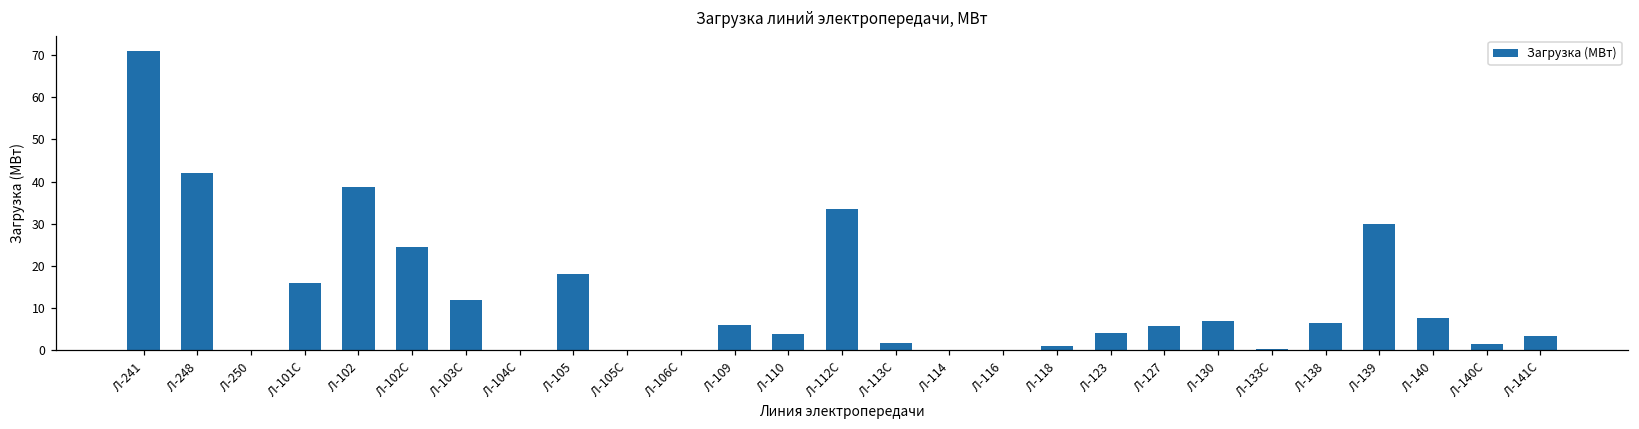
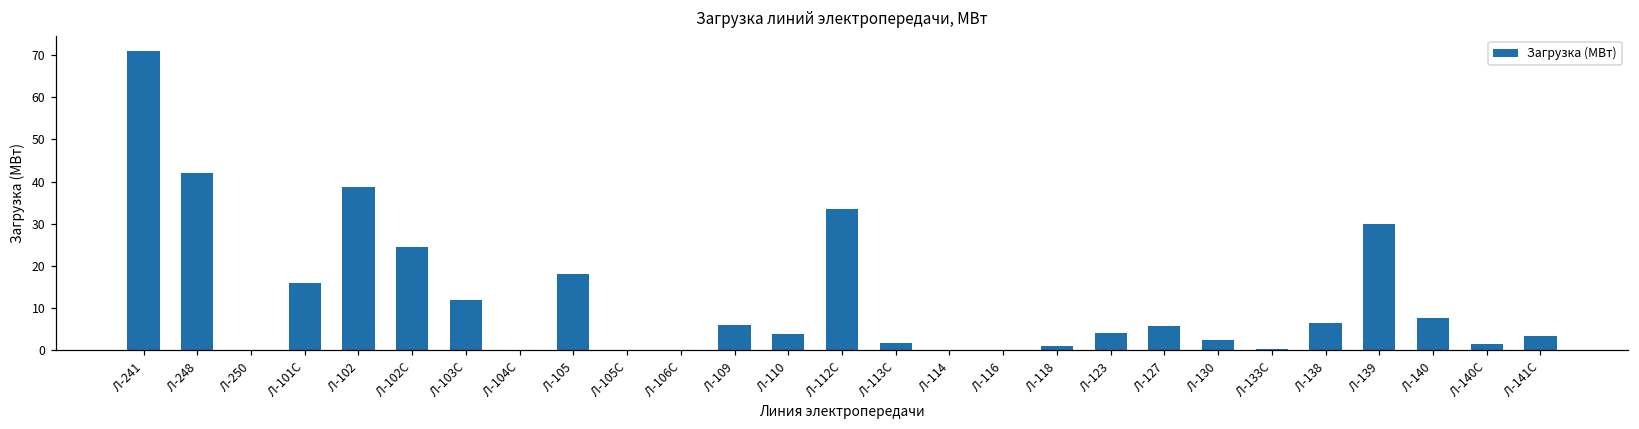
Л-130: 7 -> 2
